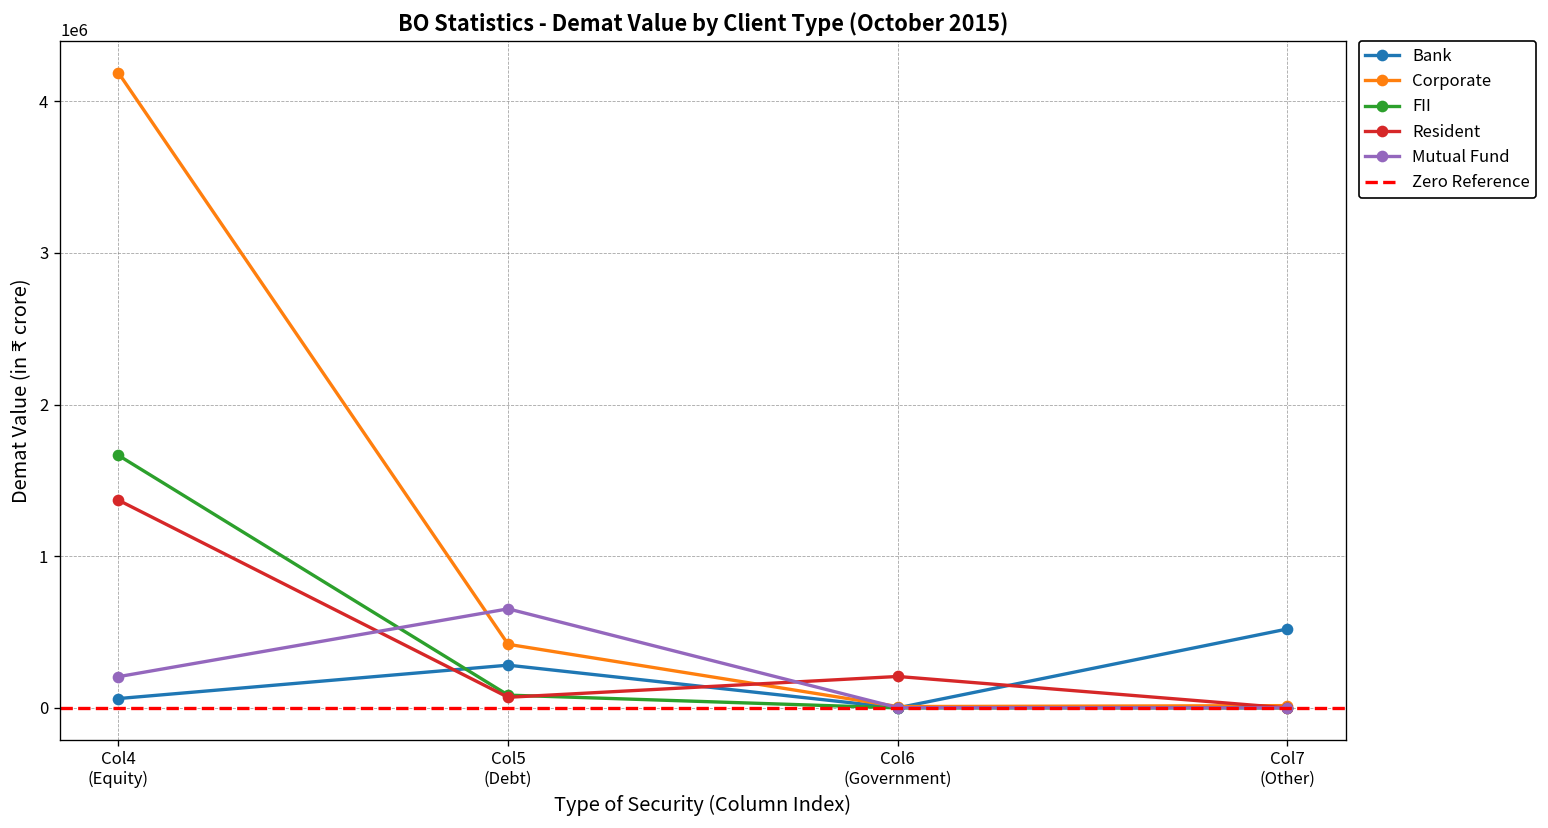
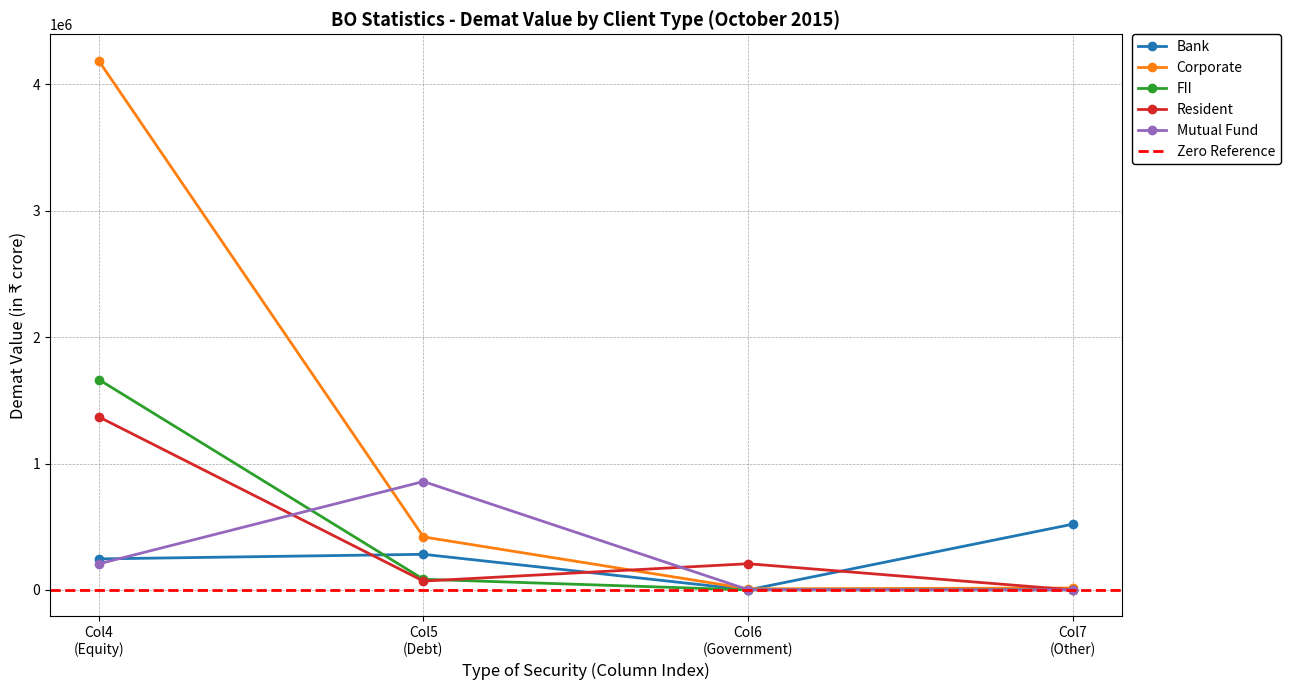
Bank, Col4 (Equity): 60000 -> 250000
Mutual Fund, Col5 (Debt): 650000 -> 860000
